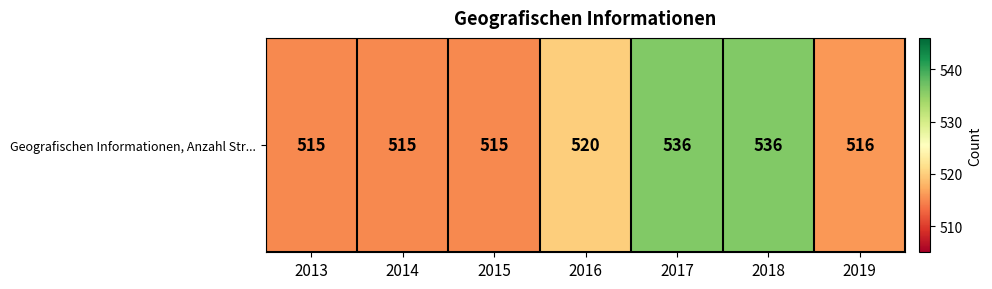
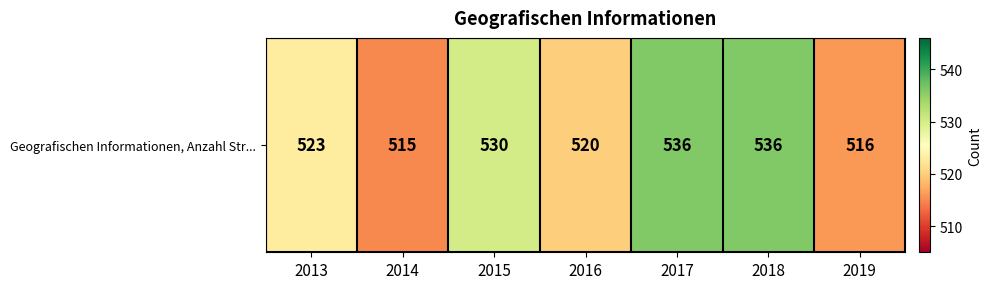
Geografischen Informationen, Anzahl Str..., 2013: 515 -> 523
Geografischen Informationen, Anzahl Str..., 2015: 515 -> 530
